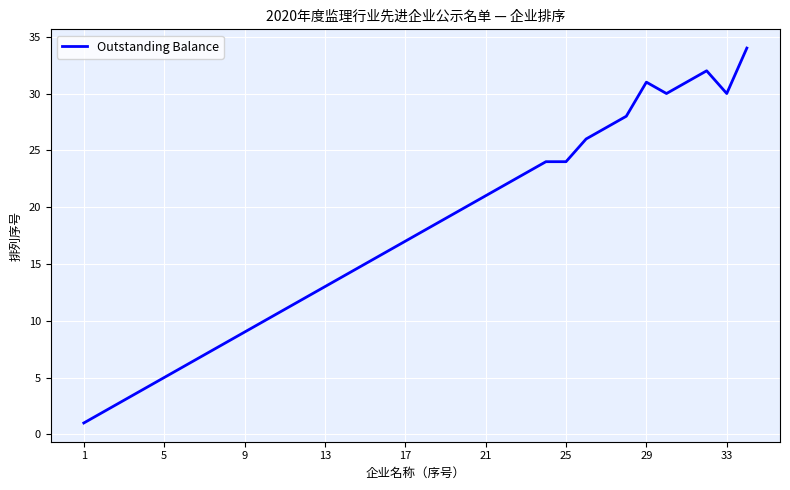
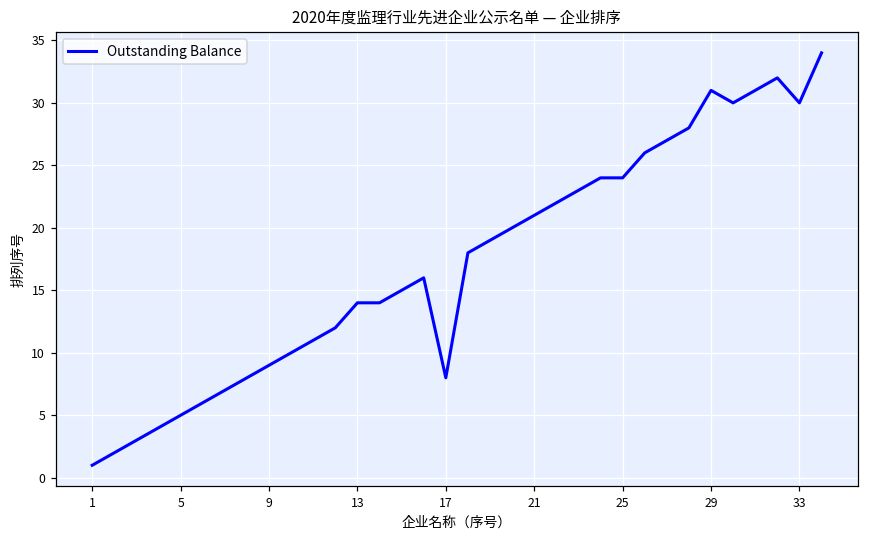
13: 13 -> 14
17: 17 -> 8
